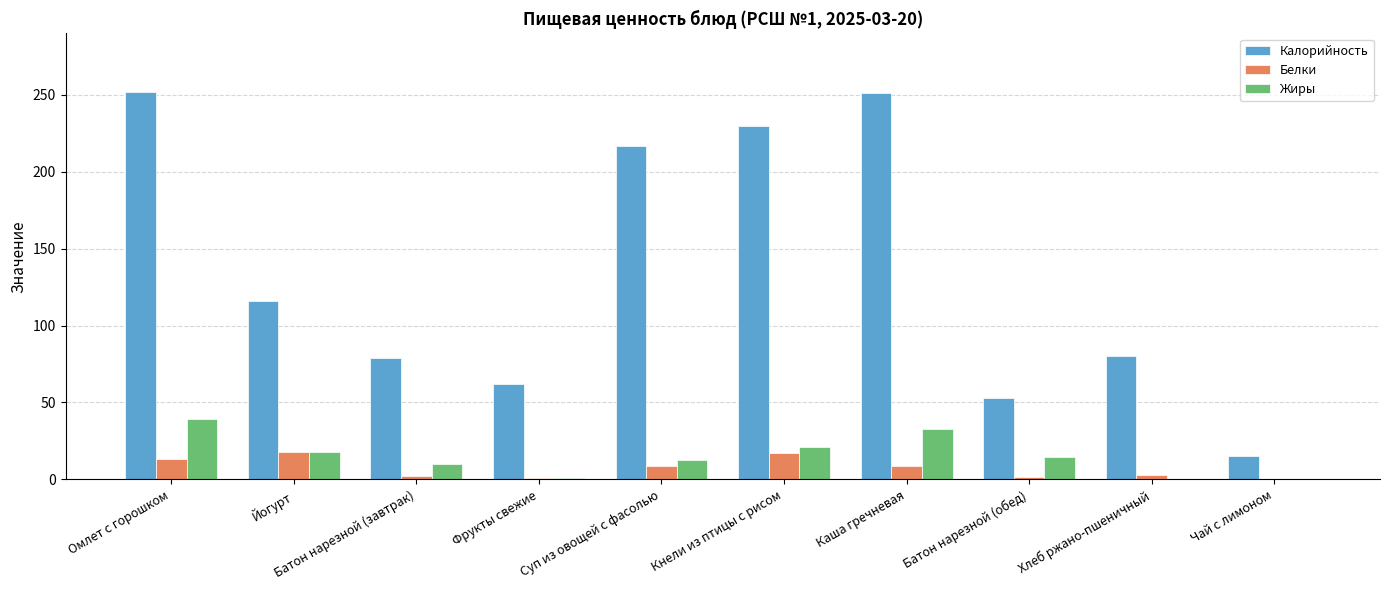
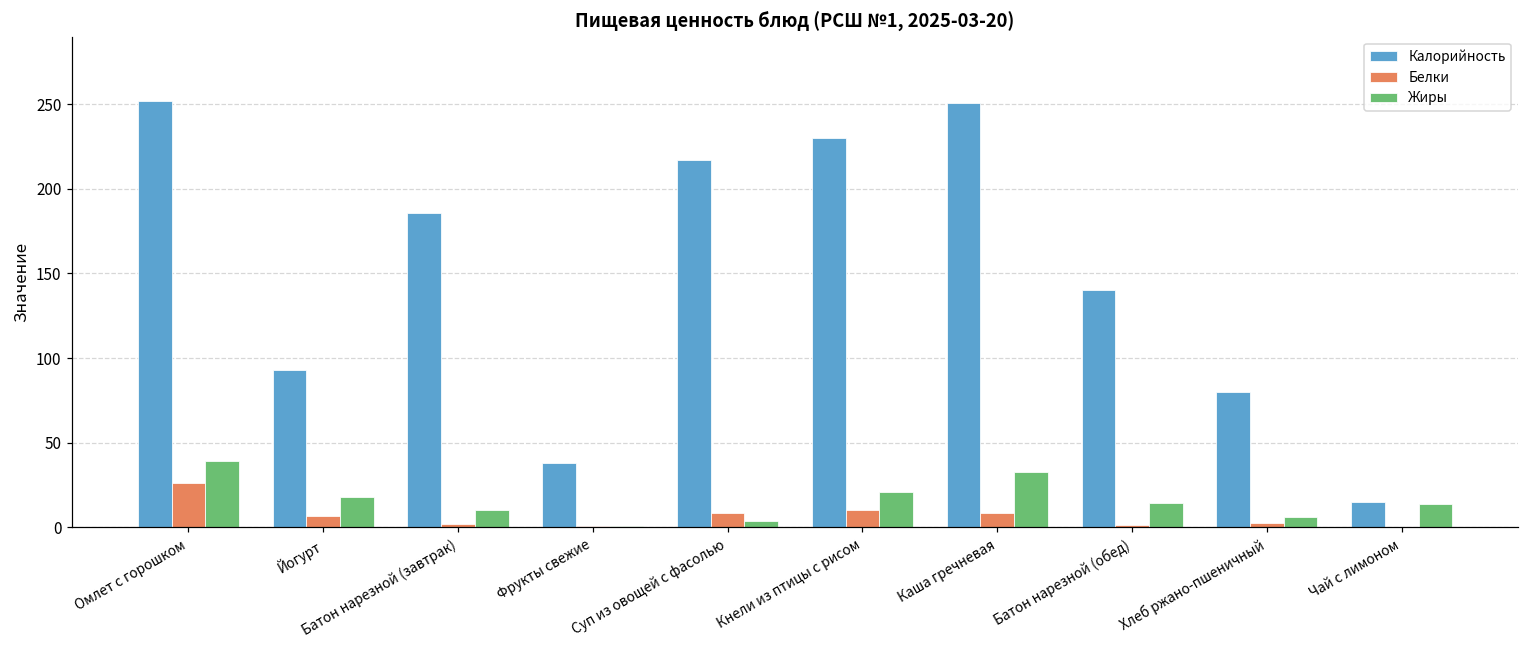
Белки, Омлет с горошком: 13 -> 26
Калорийность, Йогурт: 116 -> 93
Белки, Йогурт: 18 -> 7
Калорийность, Батон нарезной (завтрак): 79 -> 186
Калорийность, Фрукты свежие: 62 -> 38
Жиры, Суп из овощей с фасолью: 13 -> 4
Белки, Кнели из птицы с рисом: 17 -> 10
Калорийность, Батон нарезной (обед): 53 -> 140
Жиры, Хлеб ржано-пшеничный: 1 -> 6
Жиры, Чай с лимоном: 0 -> 14
